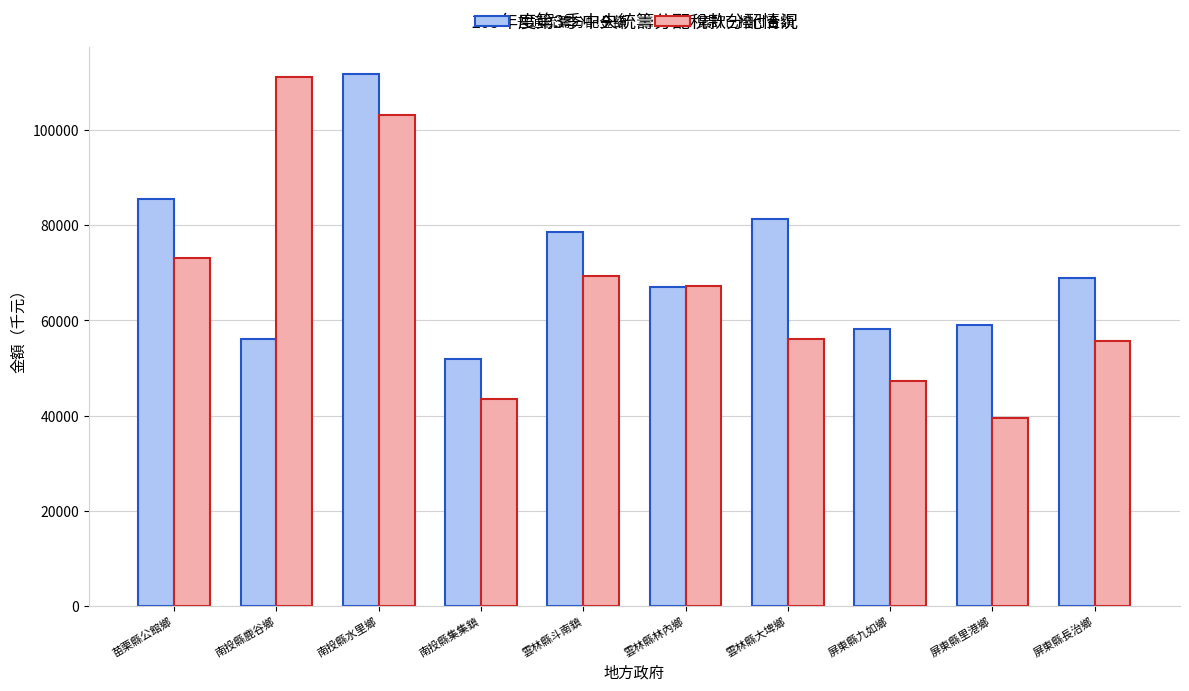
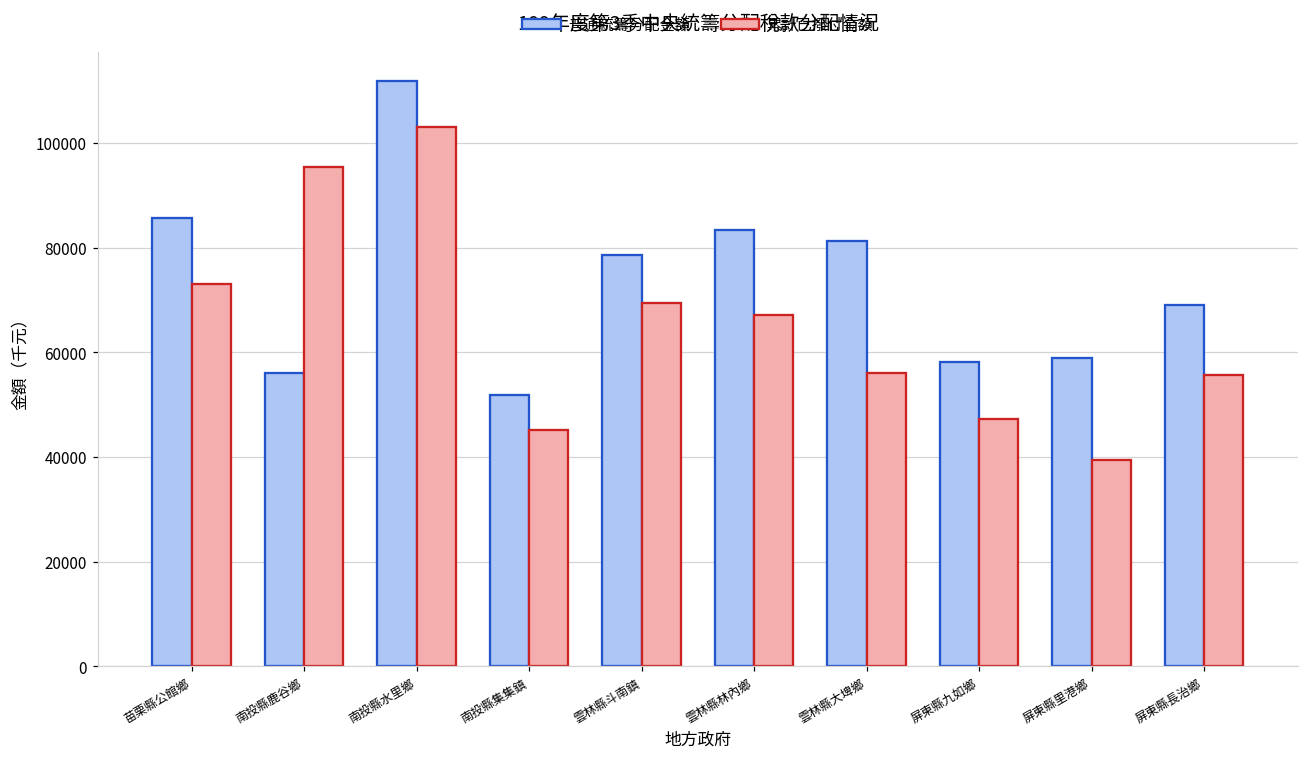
累計已撥付金額, 南投縣鹿谷鄉: 111000 -> 96000
累計已撥付金額, 南投縣集集鎮: 44000 -> 45000
普通統籌分配金額, 雲林縣林內鄉: 67000 -> 83000
